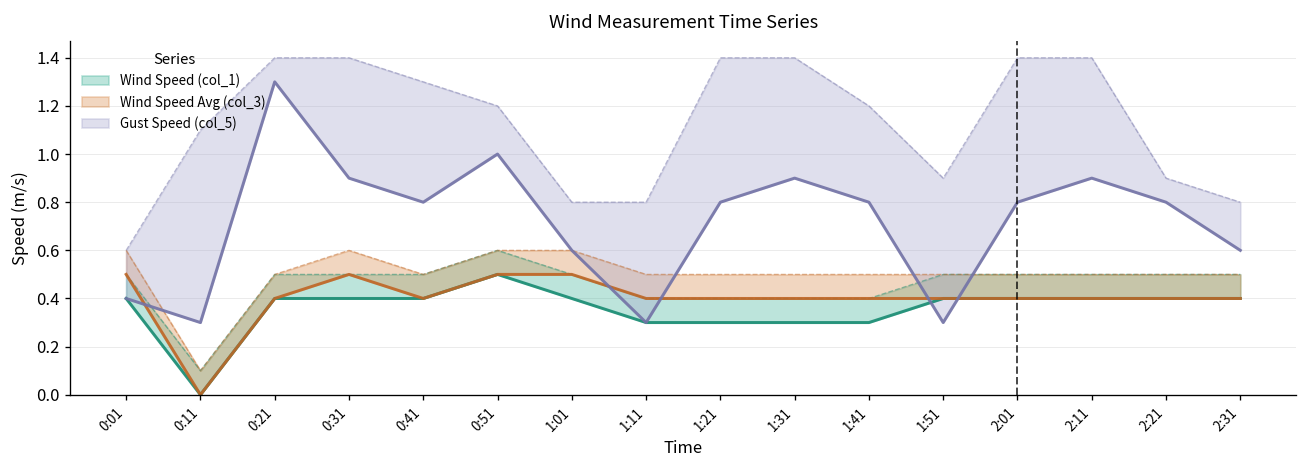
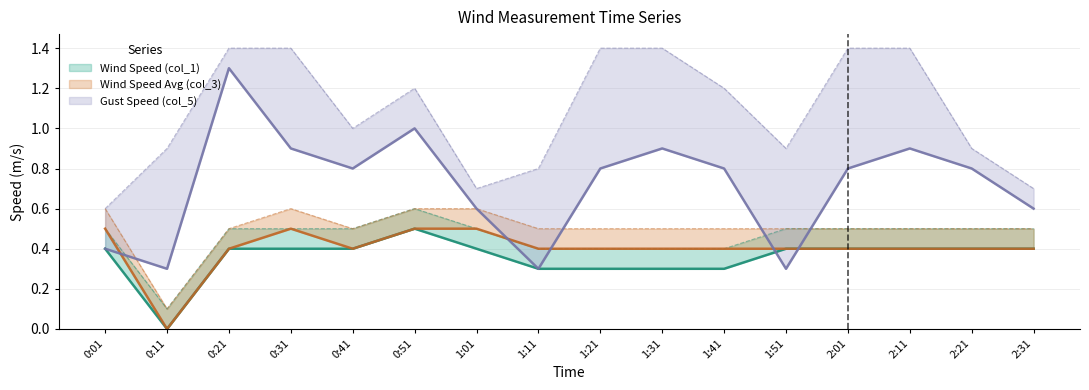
Gust Speed (col_5), 0:11: 1.1 -> 0.9
Gust Speed (col_5), 0:41: 1.3 -> 1.0
Gust Speed (col_5), 1:01: 0.8 -> 0.7
Gust Speed (col_5), 2:31: 0.8 -> 0.7
